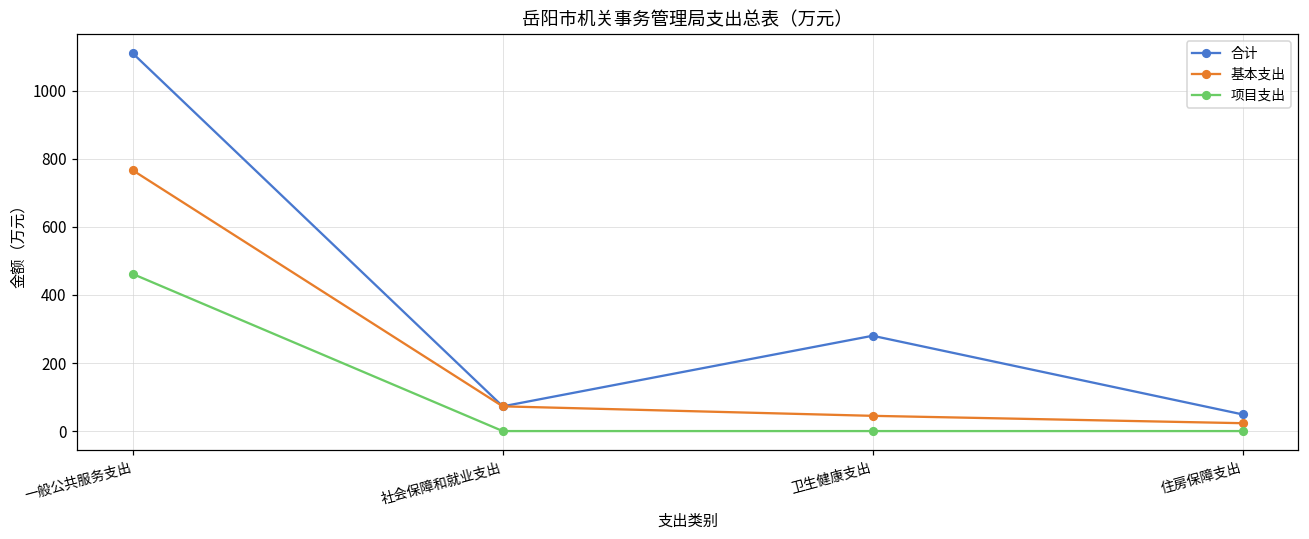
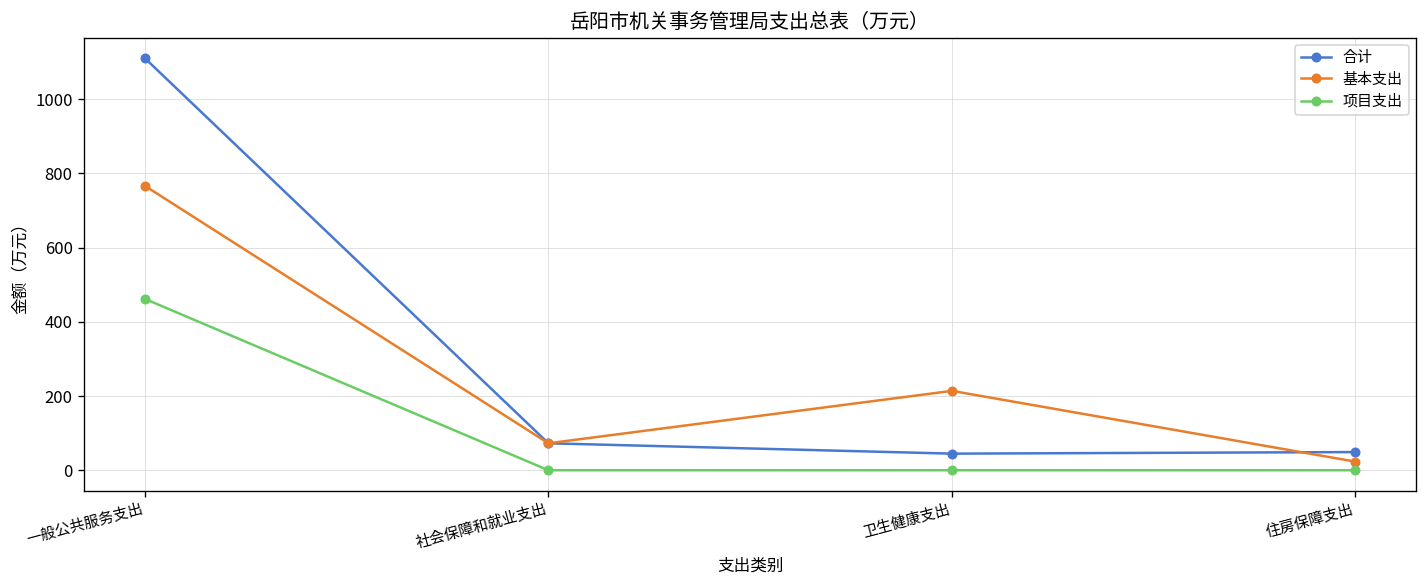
合计, 卫生健康支出: 280 -> 40
基本支出, 卫生健康支出: 40 -> 210
